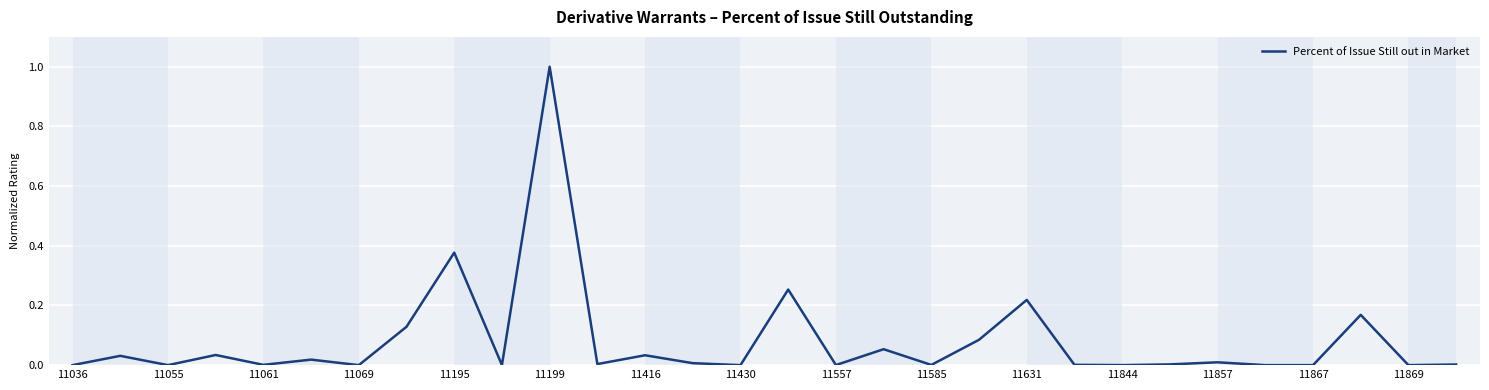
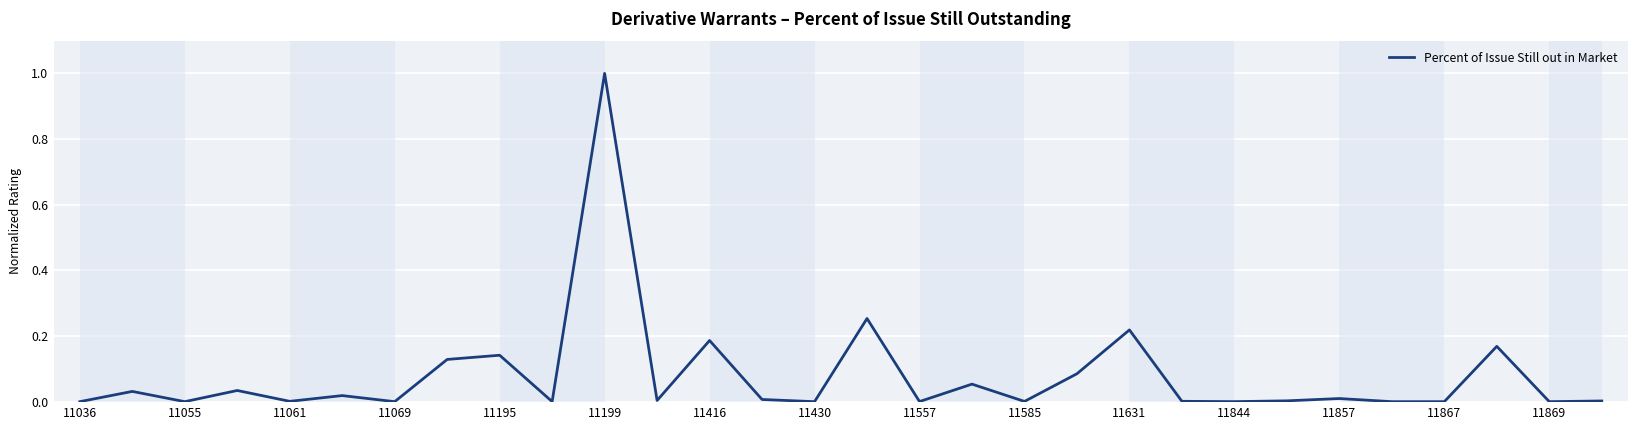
11195: 0.38 -> 0.14
11416: 0.03 -> 0.19
